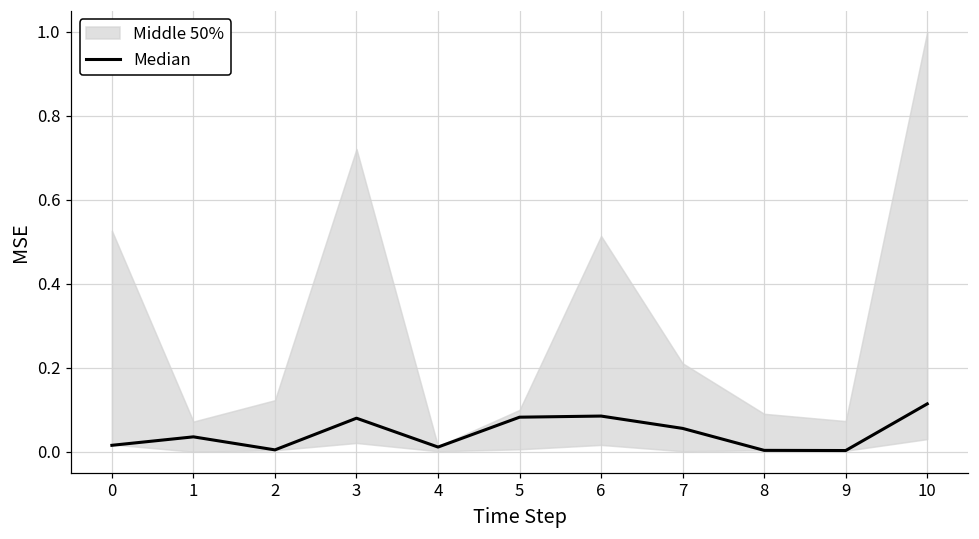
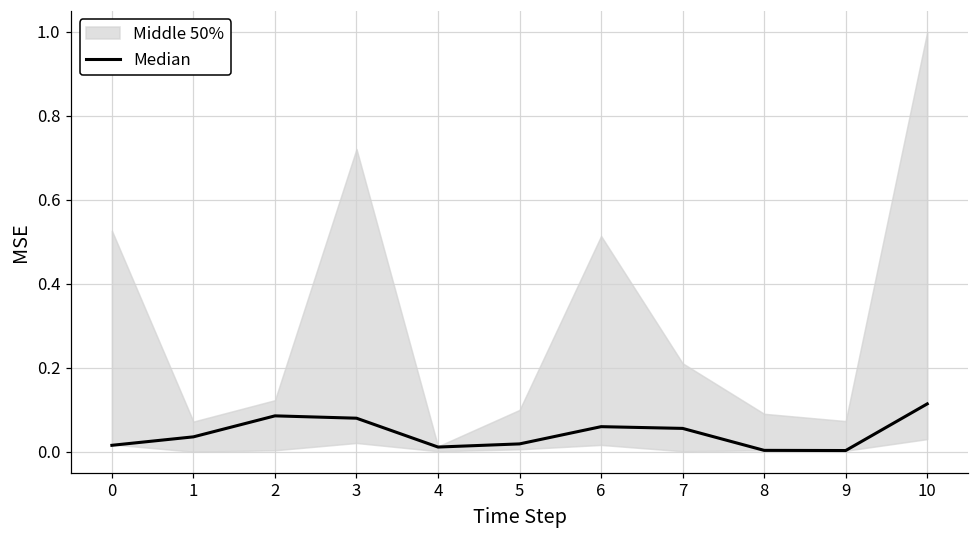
Median, 2: 0.00 -> 0.09
Median, 5: 0.08 -> 0.02
Median, 6: 0.08 -> 0.06
